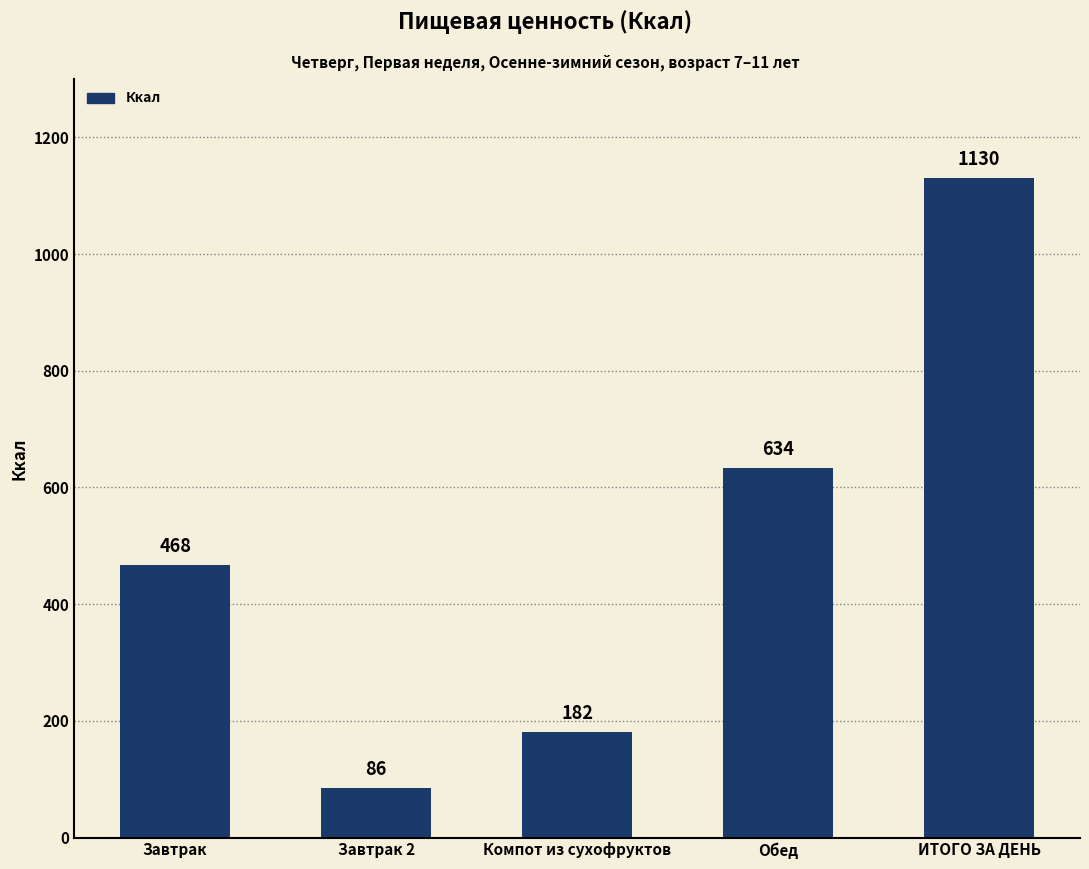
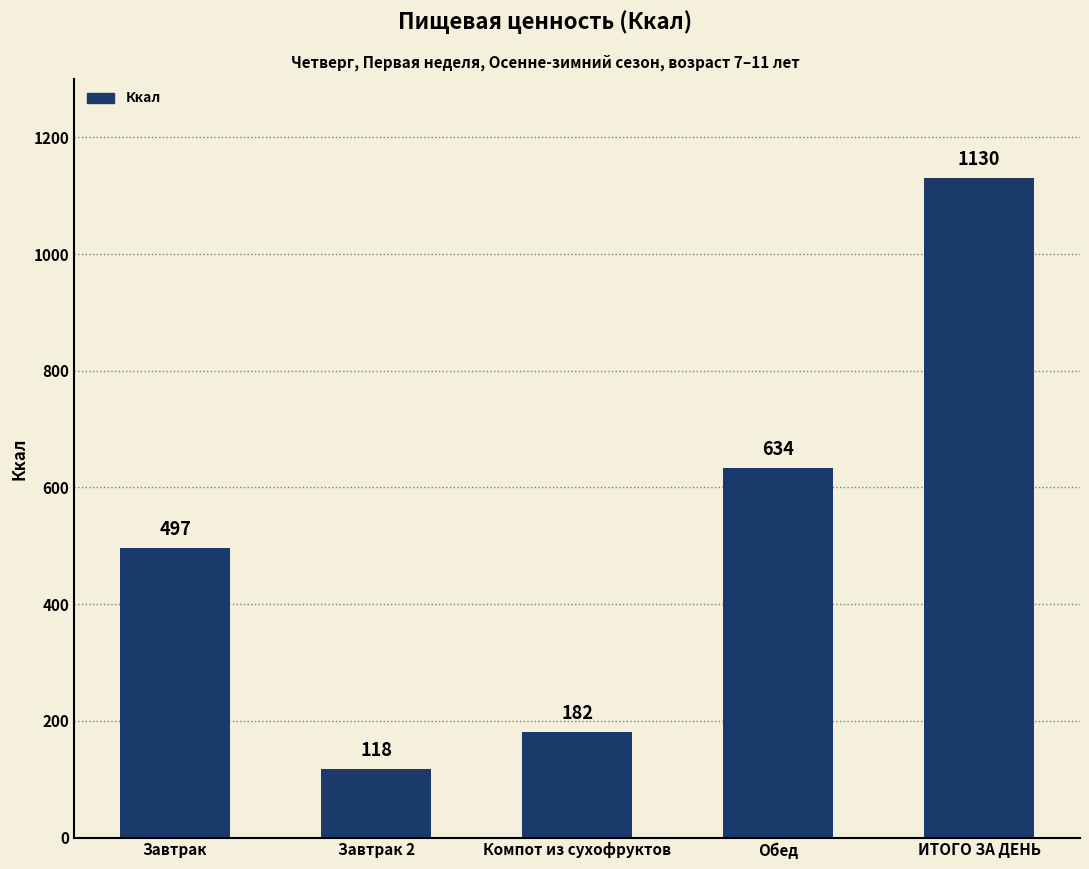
Завтрак: 468 -> 497
Завтрак 2: 86 -> 118
